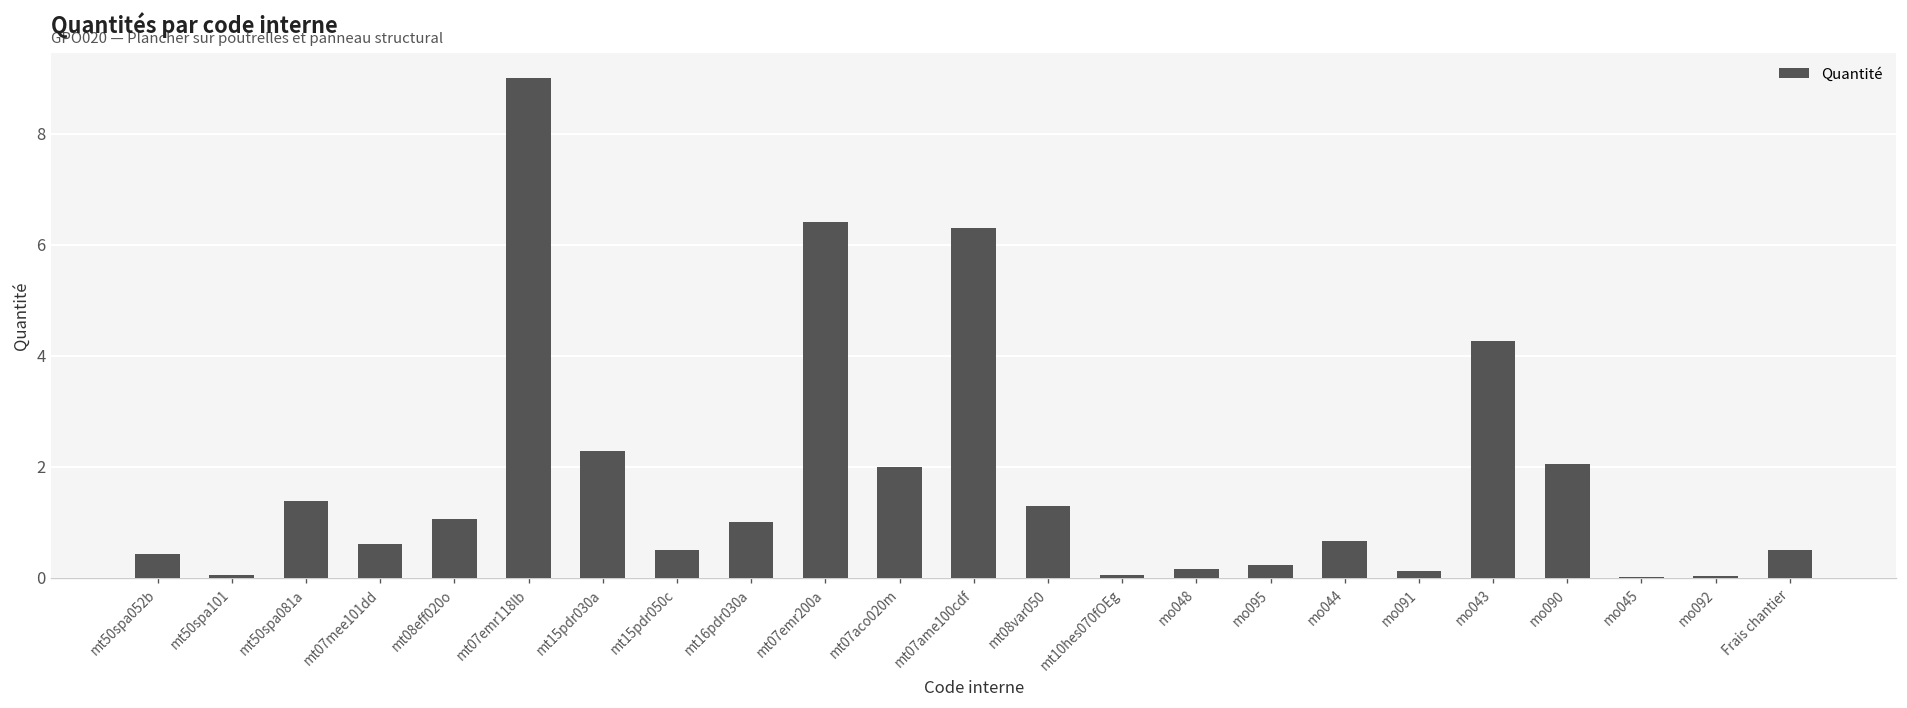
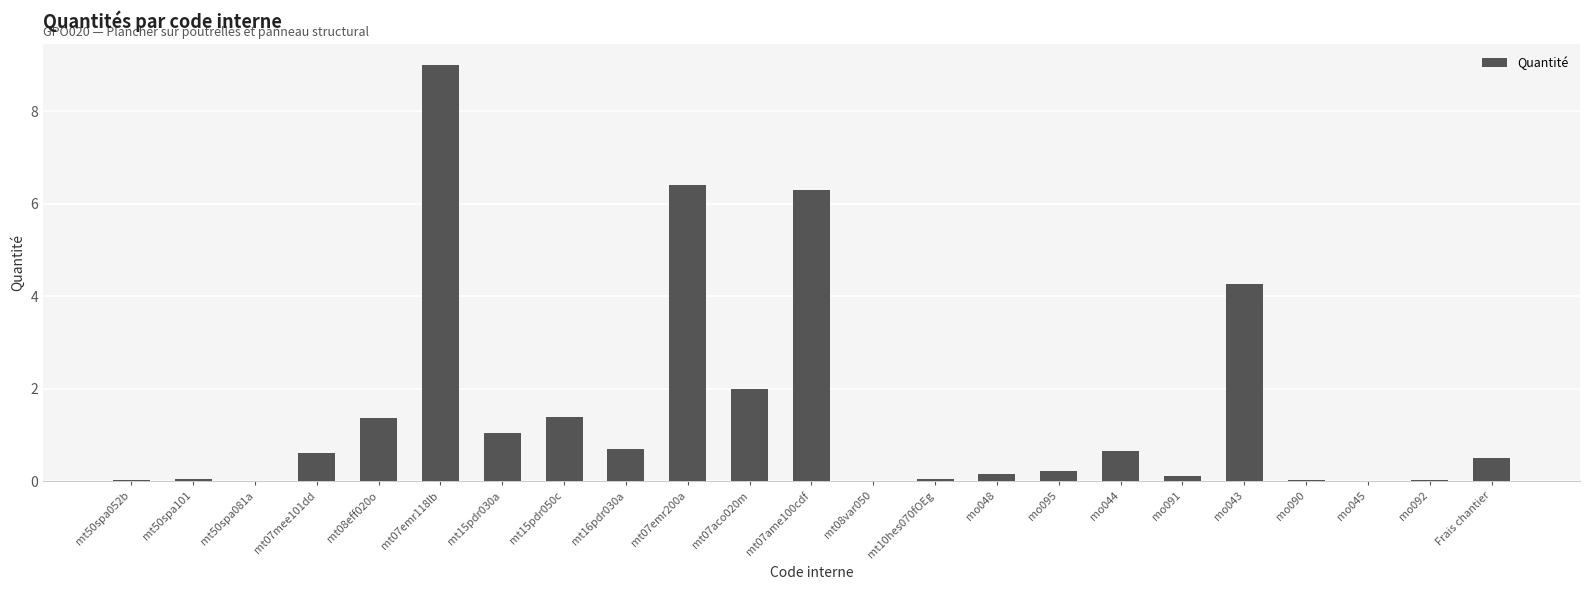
mt50spa052b: 0.4 -> 0.0
mt50spa081a: 1.4 -> 0.0
mt08eff020o: 1.1 -> 1.4
mt15pdr030a: 2.3 -> 1.1
mt15pdr050c: 0.5 -> 1.4
mt16pdr030a: 1.0 -> 0.7
mt08var050: 1.3 -> 0.0
mo090: 2.1 -> 0.0
